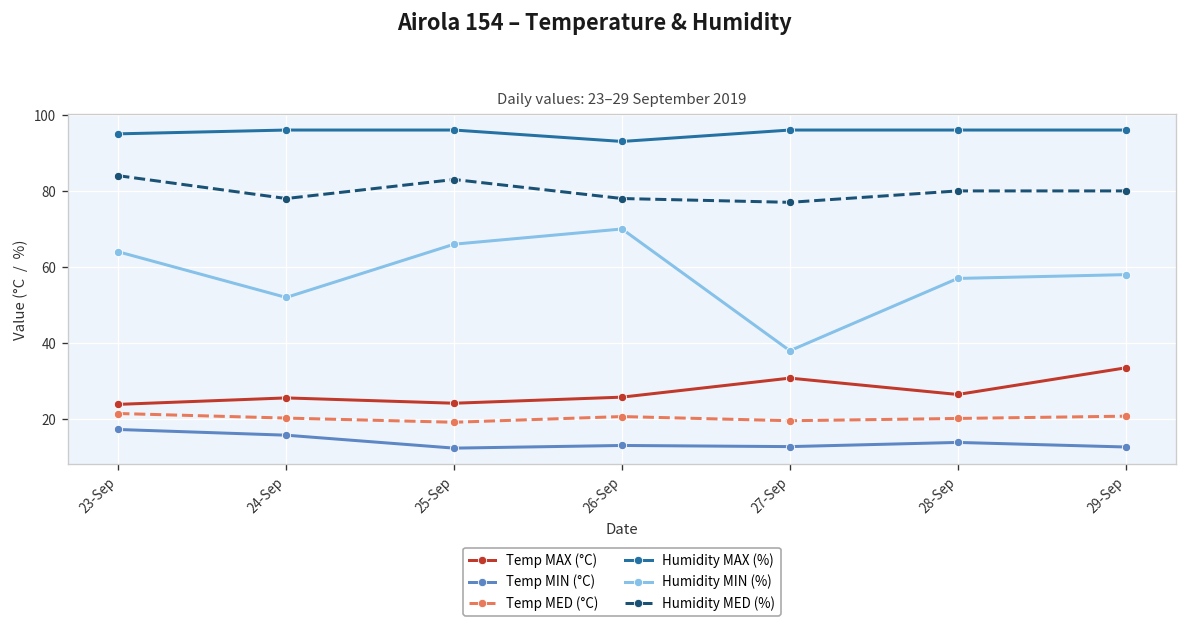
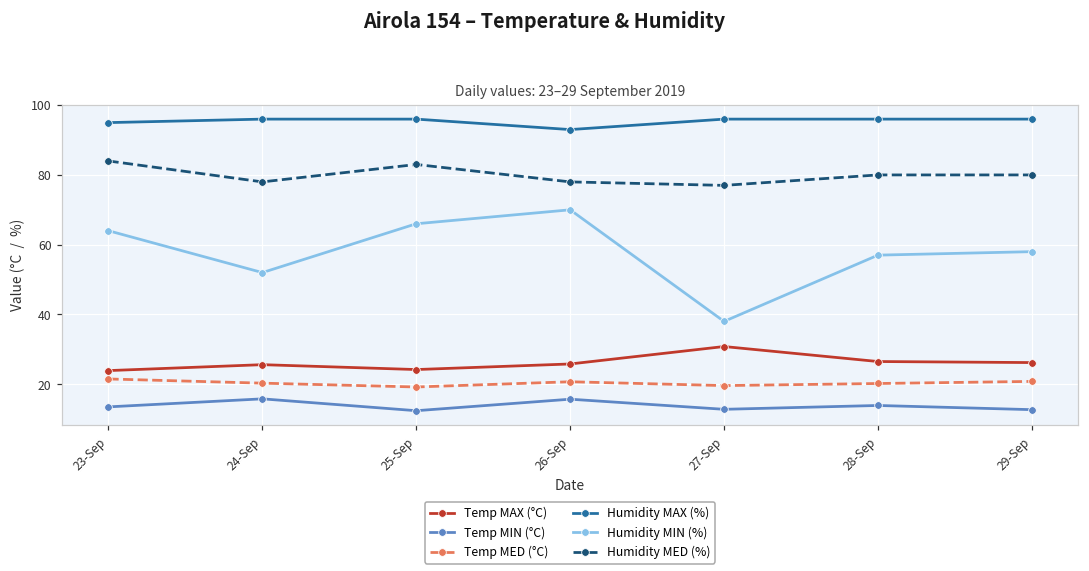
Temp MIN (°C), 23-Sep: 17 -> 14
Temp MIN (°C), 26-Sep: 13 -> 16
Temp MAX (°C), 29-Sep: 34 -> 26
